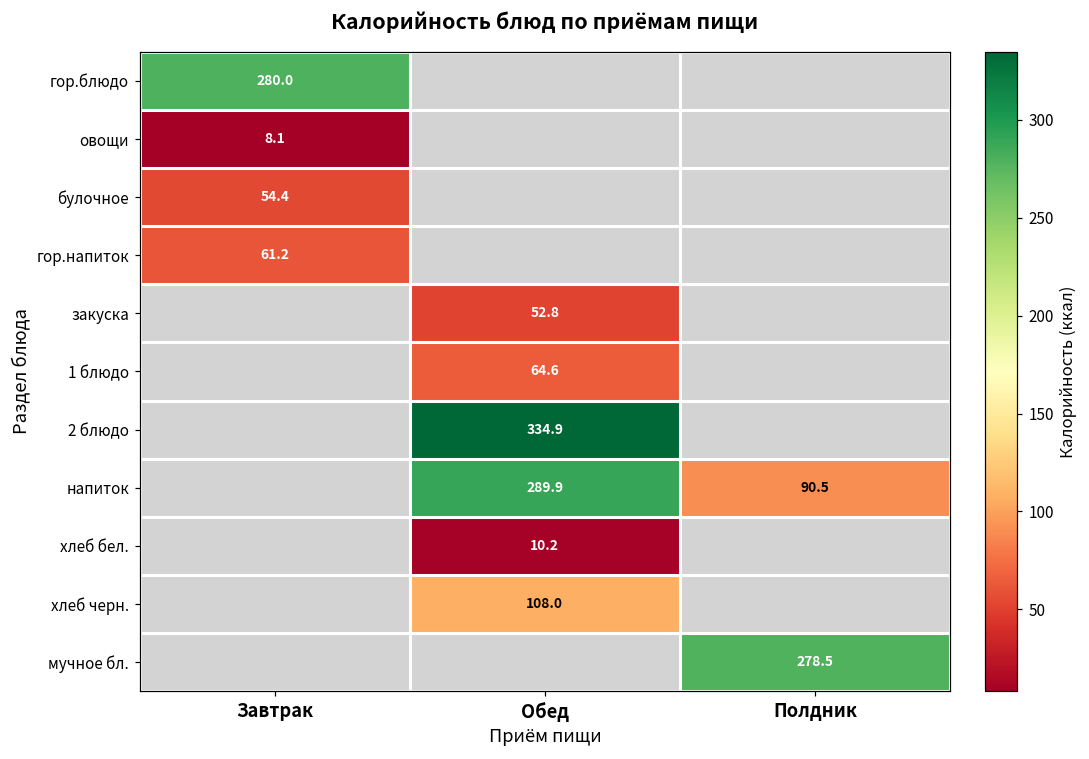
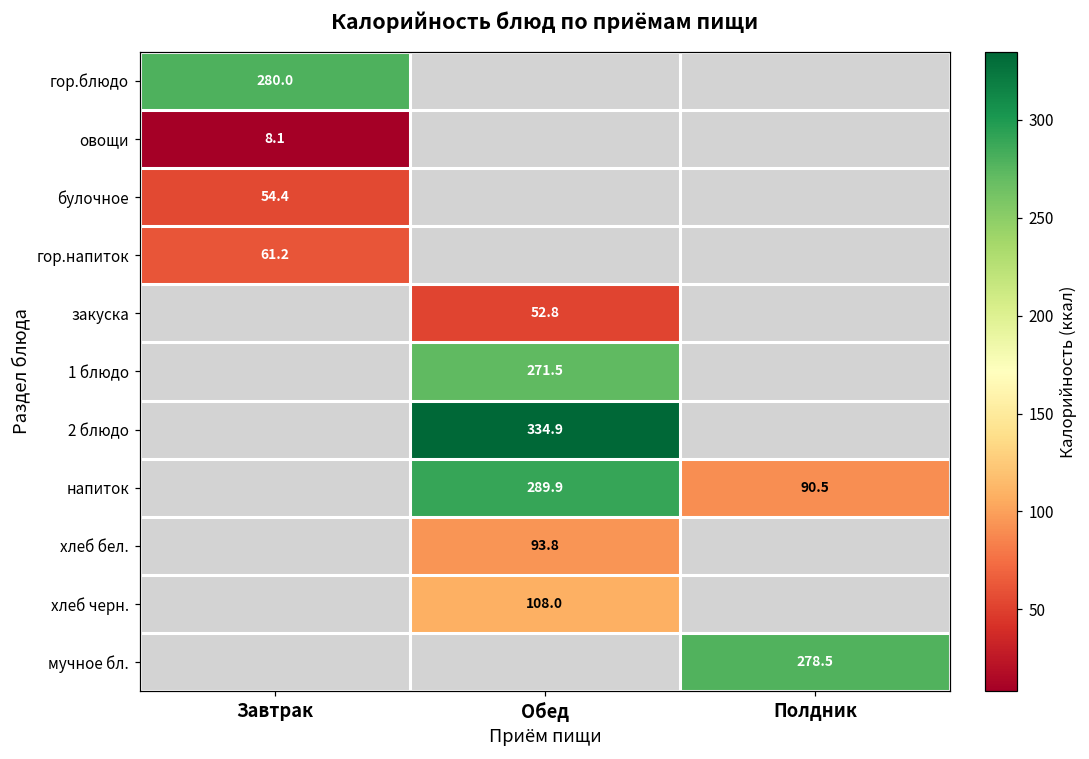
1 блюдо, Обед: 64.6 -> 271.5
хлеб бел., Обед: 10.2 -> 93.8
